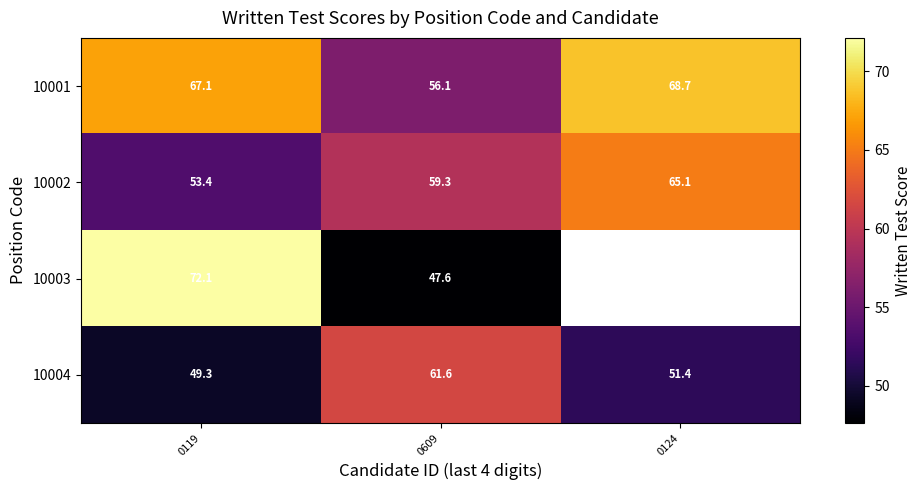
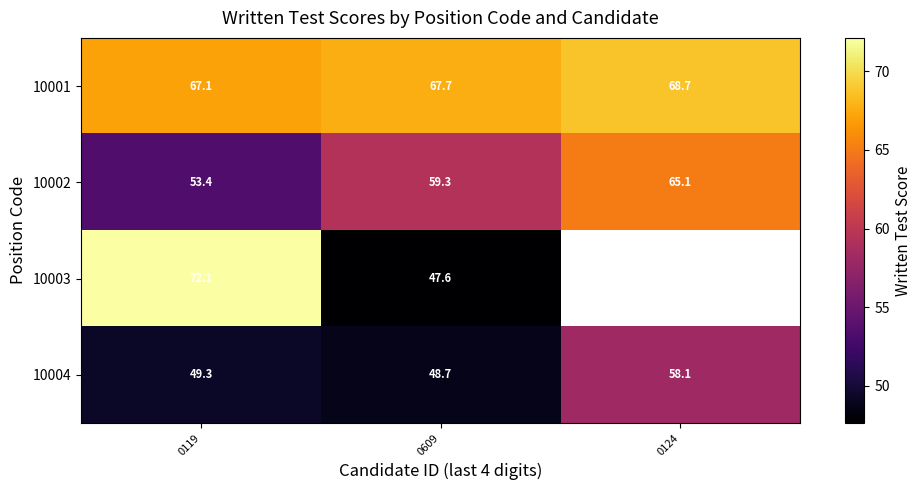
10001, 0609: 56.1 -> 67.7
10004, 0609: 61.6 -> 48.7
10004, 0124: 51.4 -> 58.1
